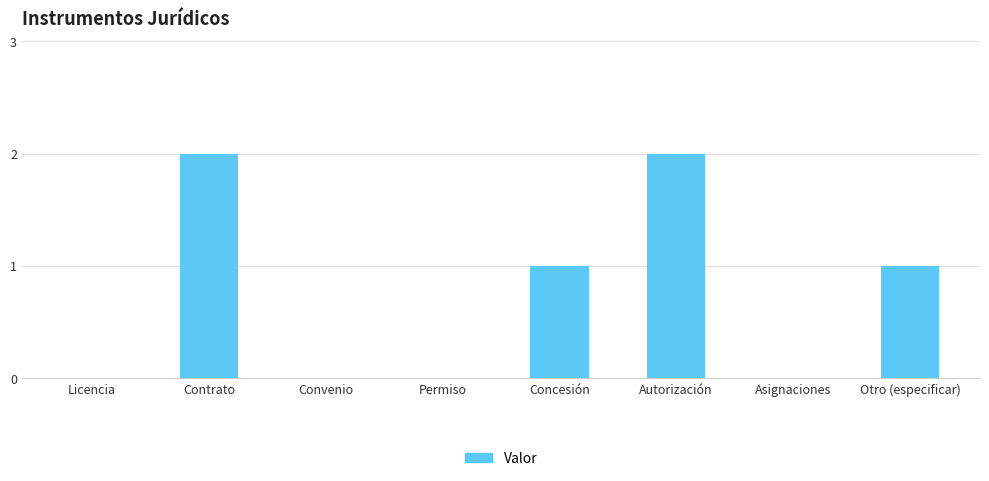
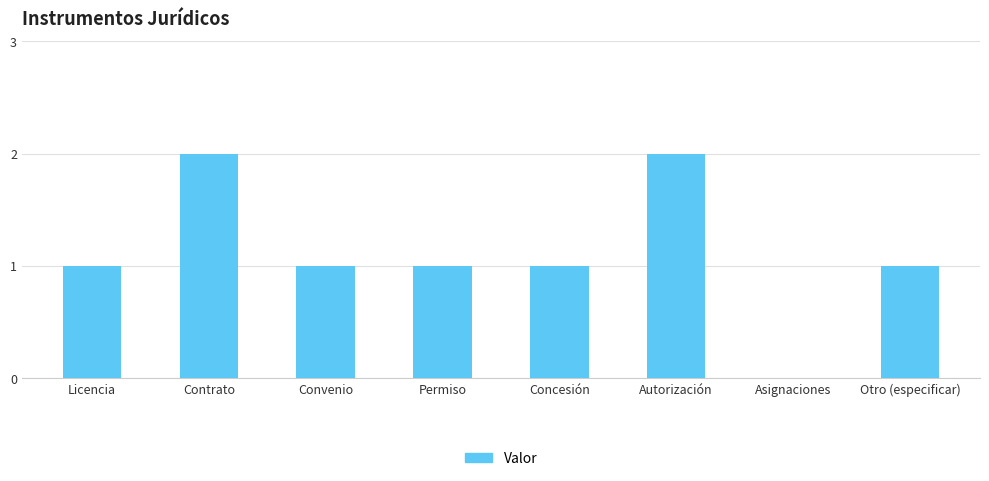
Licencia: 0 -> 1
Convenio: 0 -> 1
Permiso: 0 -> 1
